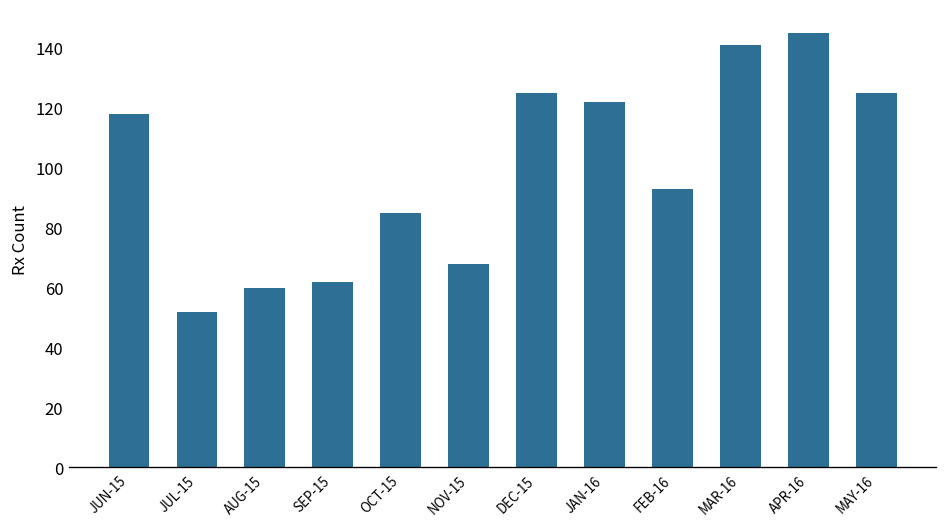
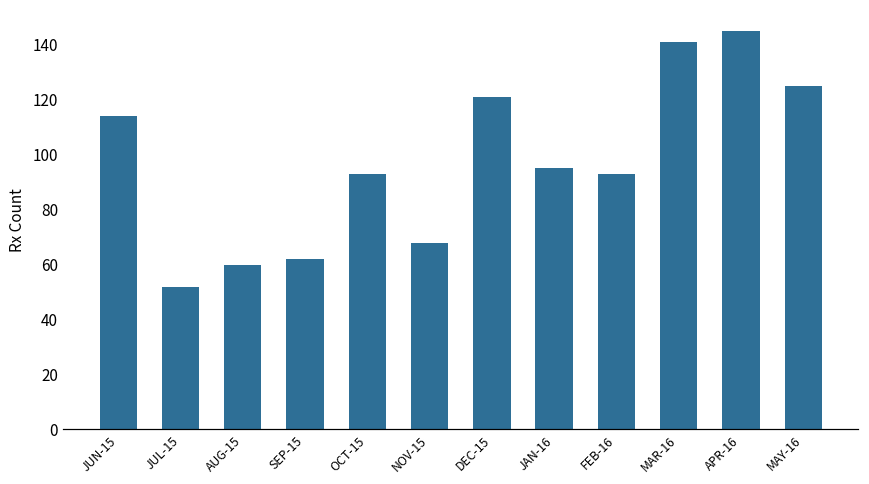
JUN-15: 118 -> 114
OCT-15: 85 -> 93
DEC-15: 125 -> 121
JAN-16: 122 -> 95
